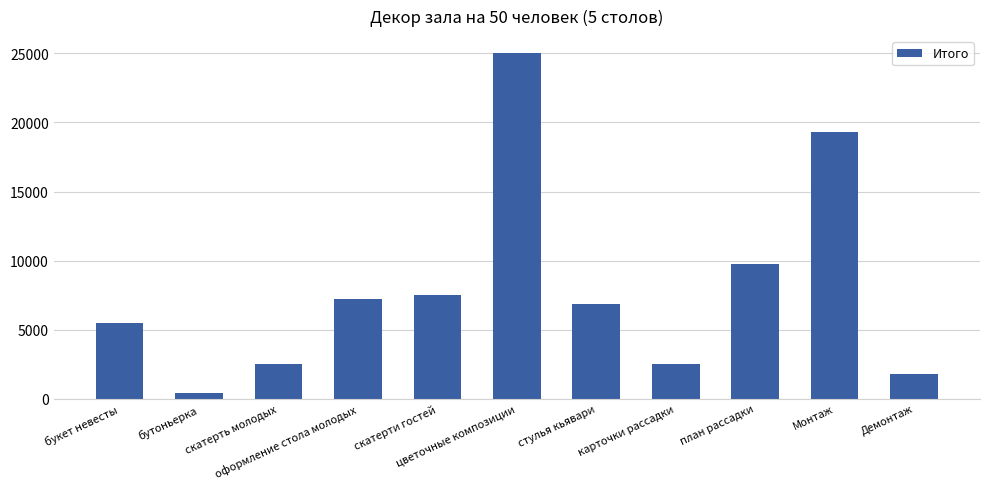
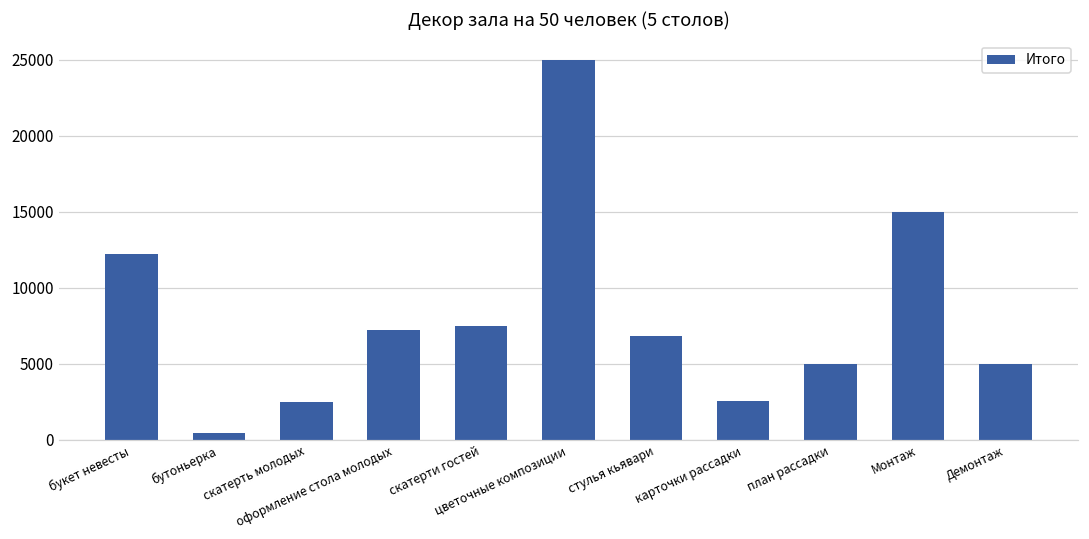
букет невесты: 5500 -> 12200
план рассадки: 9800 -> 5000
Монтаж: 19300 -> 15000
Демонтаж: 1800 -> 5000
